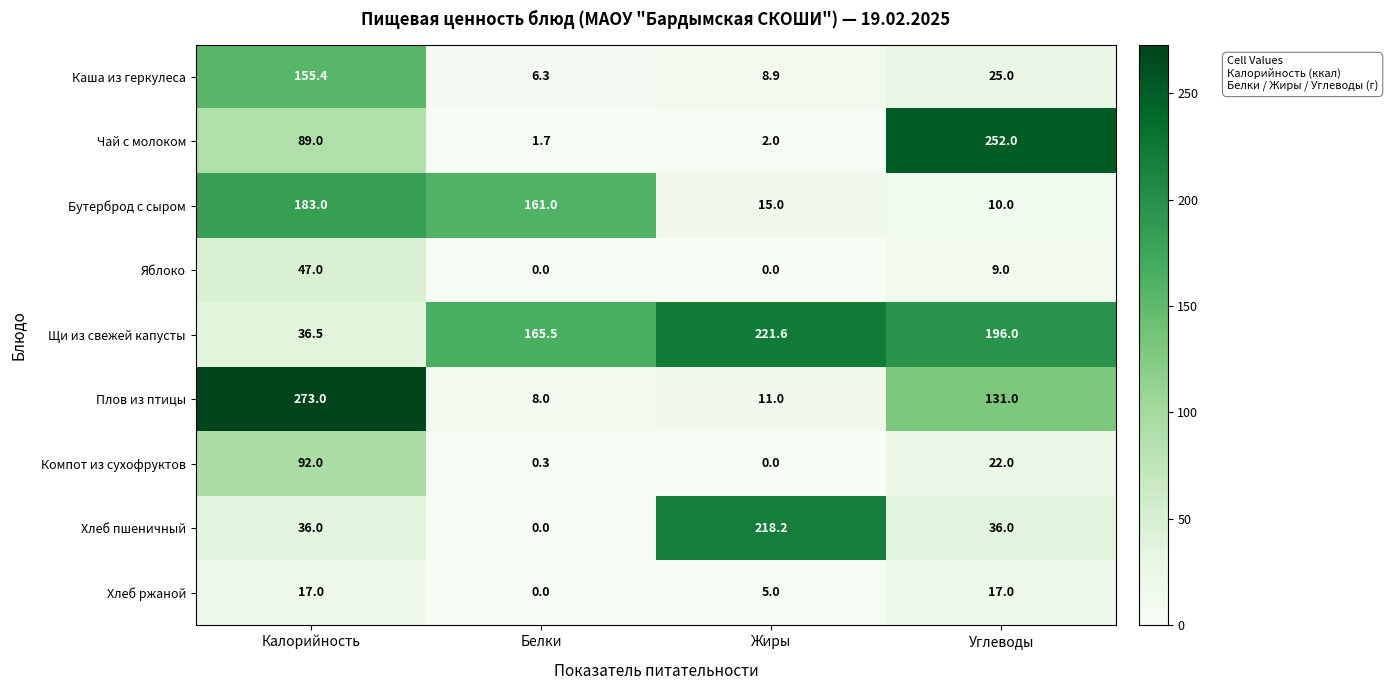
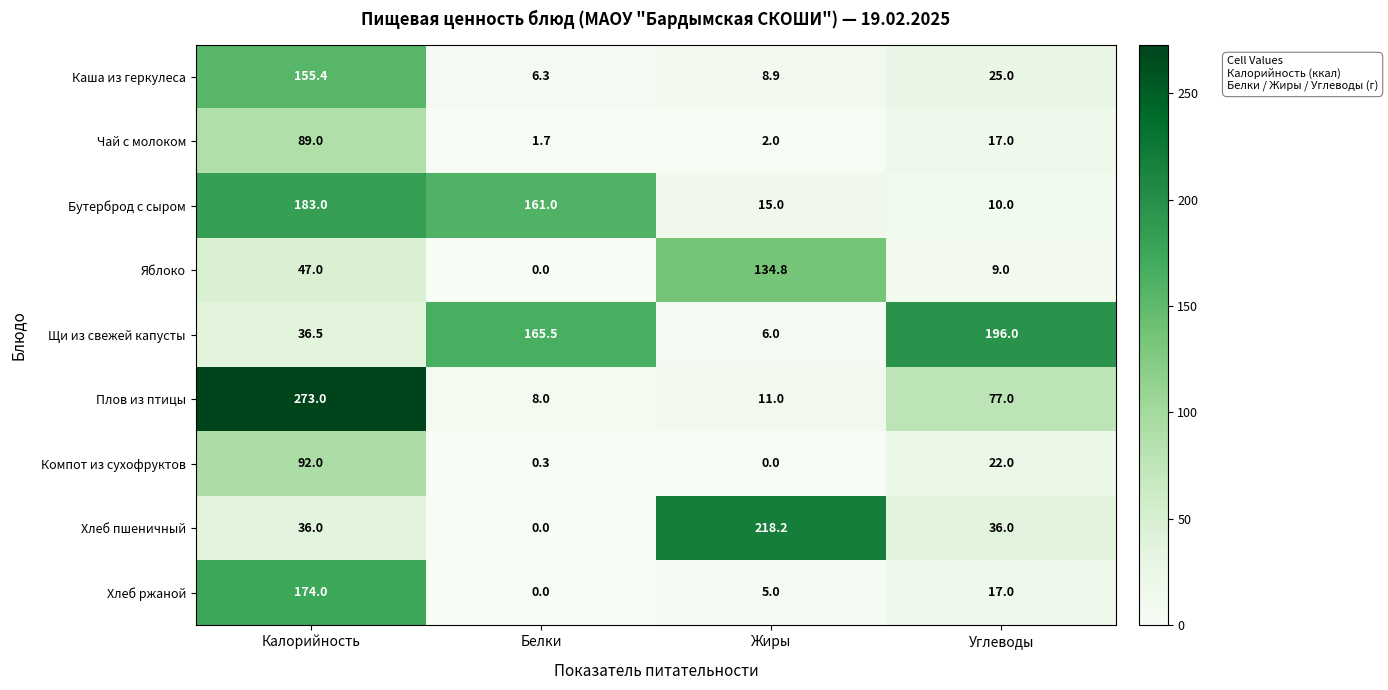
Чай с молоком, Углеводы: 252.0 -> 17.0
Яблоко, Жиры: 0.0 -> 134.8
Щи из свежей капусты, Жиры: 221.6 -> 6.0
Плов из птицы, Углеводы: 131.0 -> 77.0
Хлеб ржаной, Калорийность: 17.0 -> 174.0
